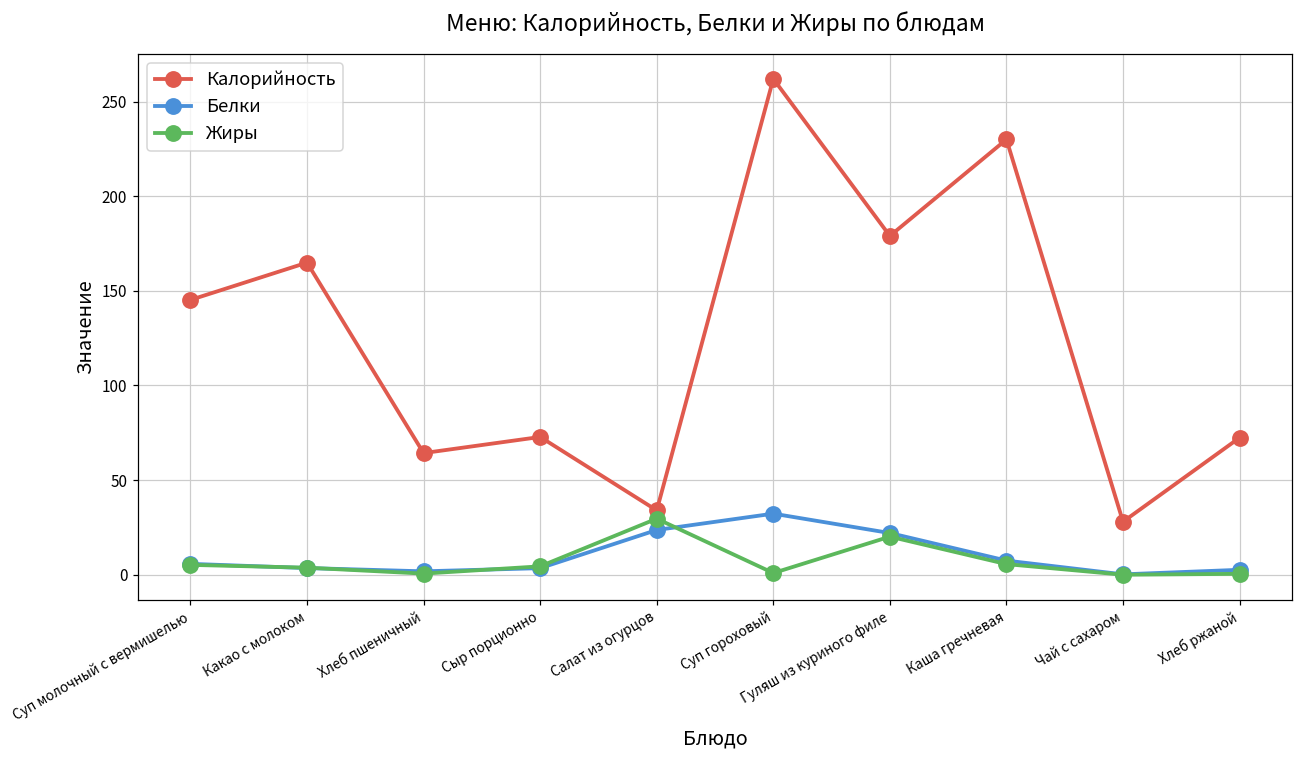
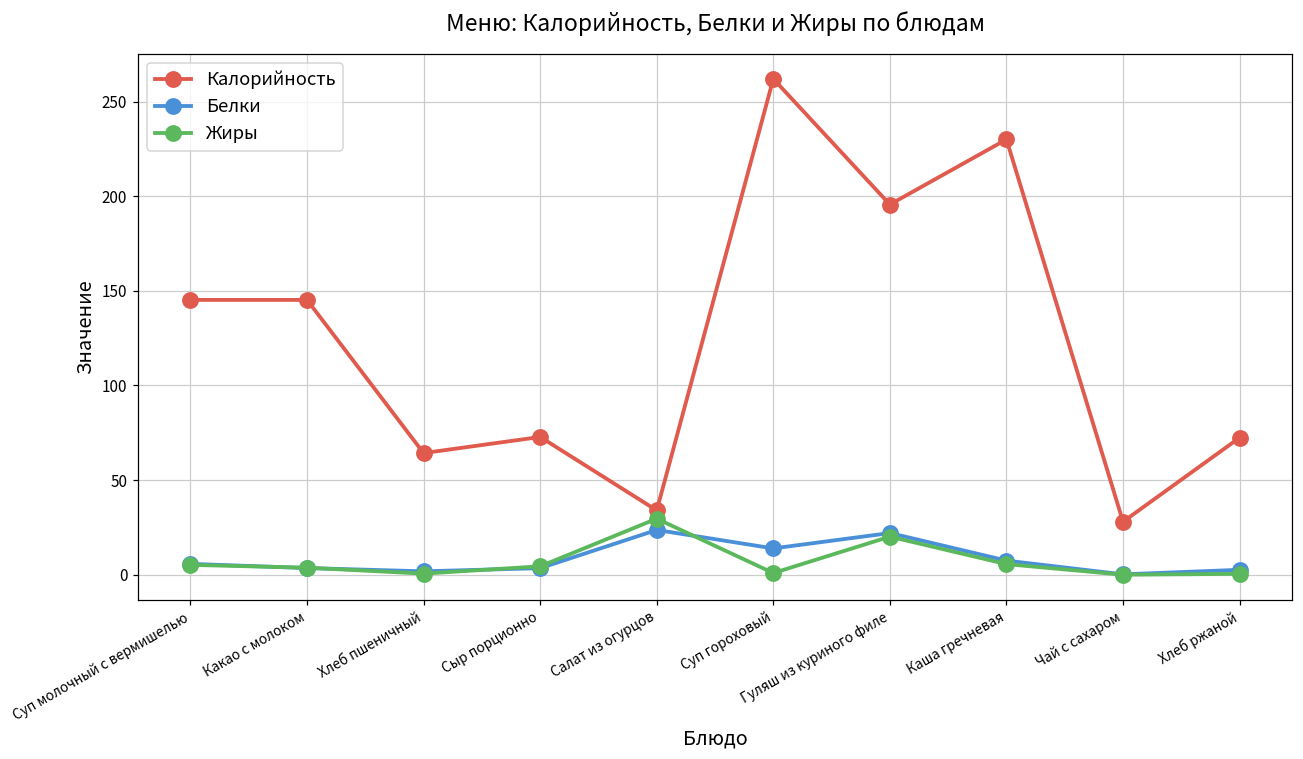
Калорийность, Какао с молоком: 165 -> 145
Белки, Суп гороховый: 32 -> 14
Калорийность, Гуляш из куриного филе: 179 -> 196
